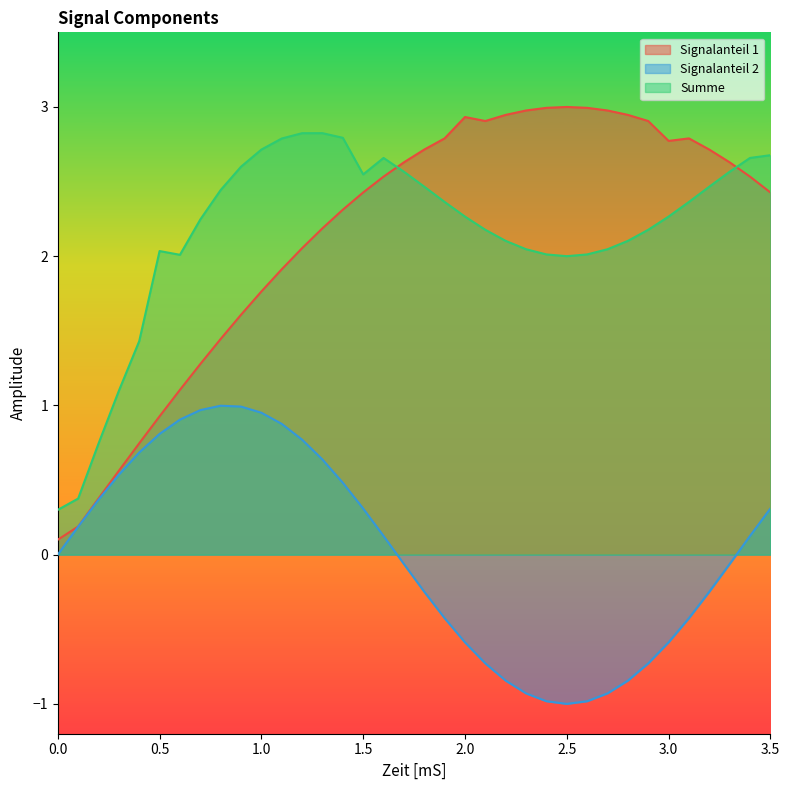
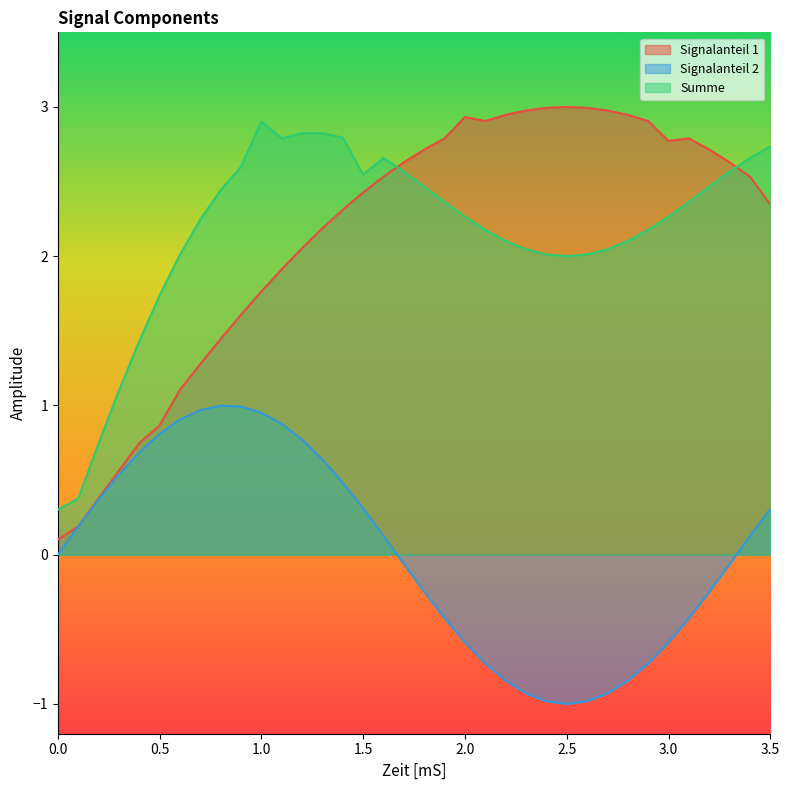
Signalanteil 1, 0.5: 0.93 -> 0.87
Summe, 0.5: 2.03 -> 1.74
Summe, 1.0: 2.71 -> 2.90
Signalanteil 1, 3.5: 2.43 -> 2.35
Summe, 3.5: 2.68 -> 2.74
